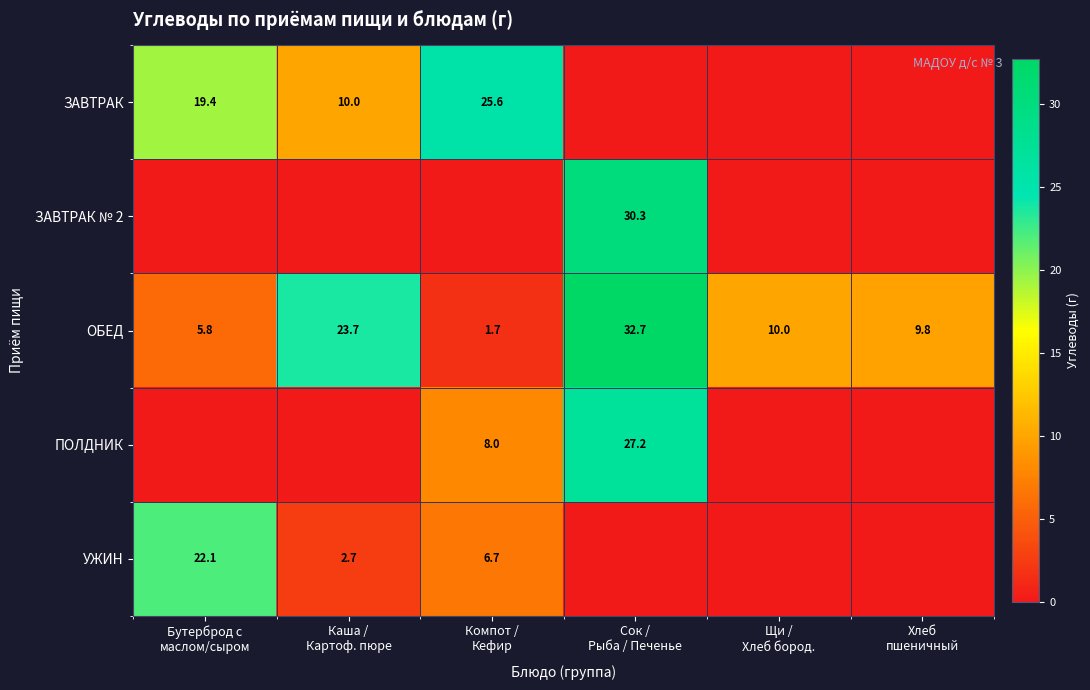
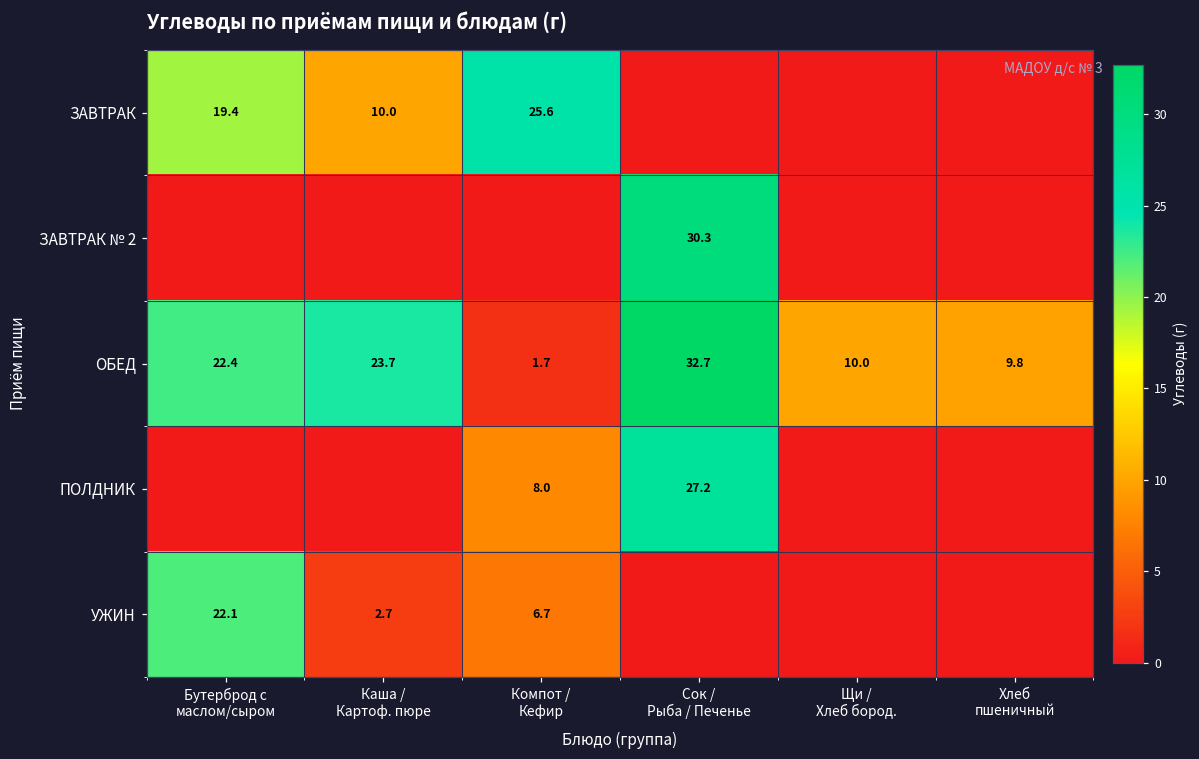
ОБЕД, Бутерброд с маслом/сыром: 5.8 -> 22.4
